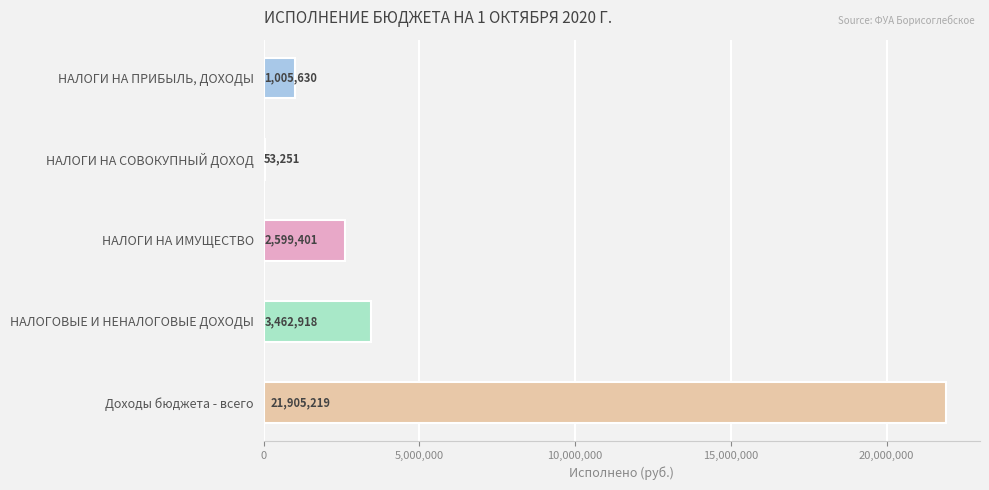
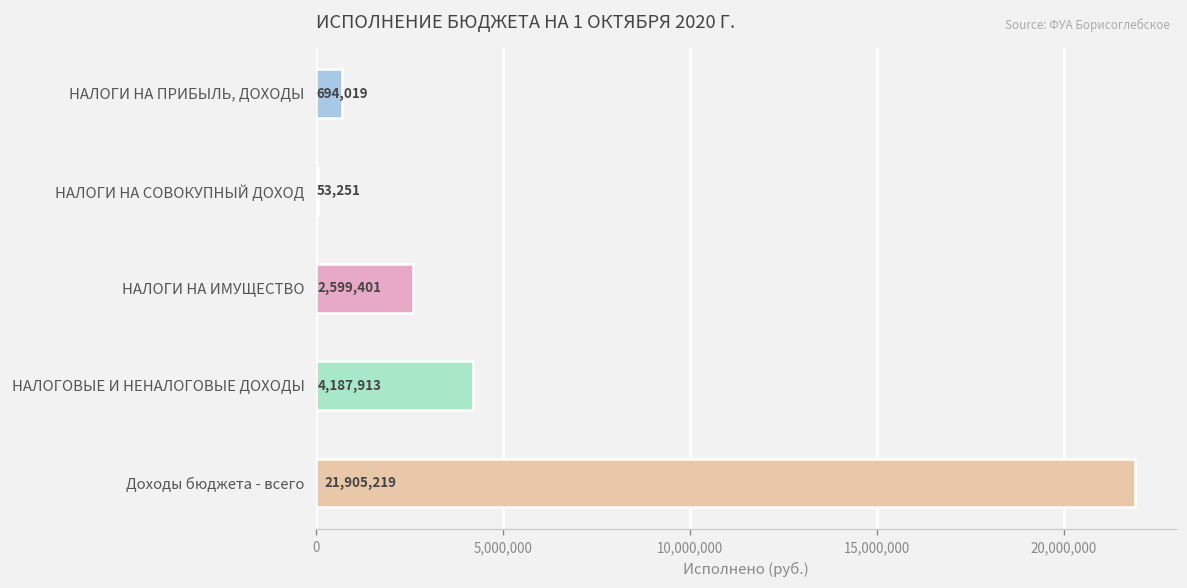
НАЛОГИ НА ПРИБЫЛЬ, ДОХОДЫ: 1,005,630 -> 694,019
НАЛОГОВЫЕ И НЕНАЛОГОВЫЕ ДОХОДЫ: 3,462,918 -> 4,187,913
